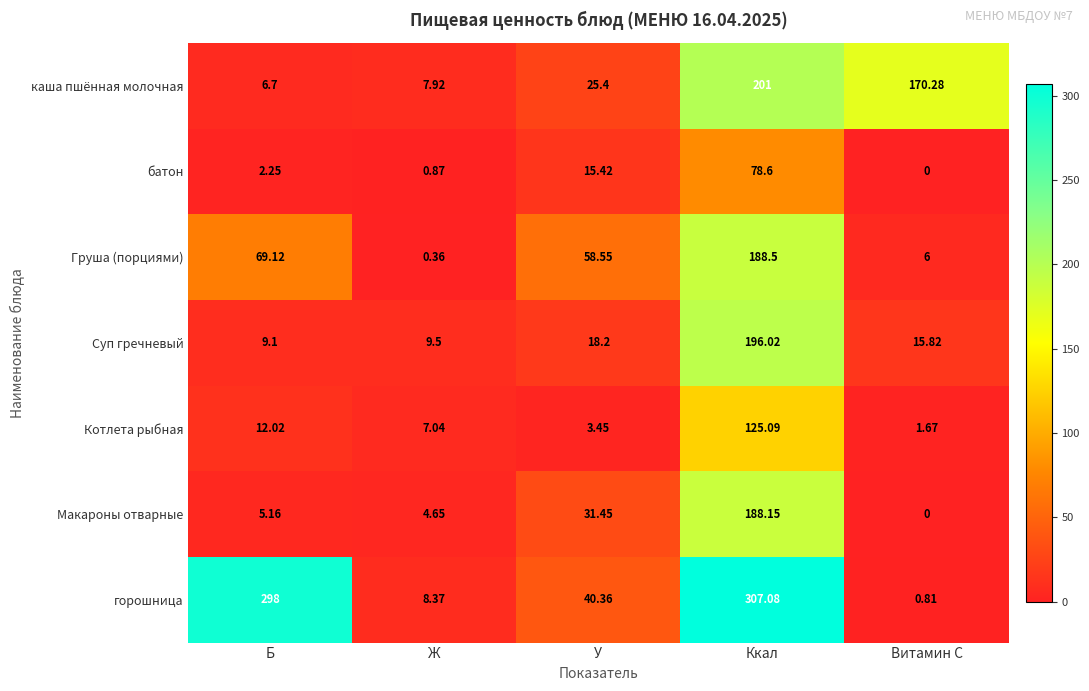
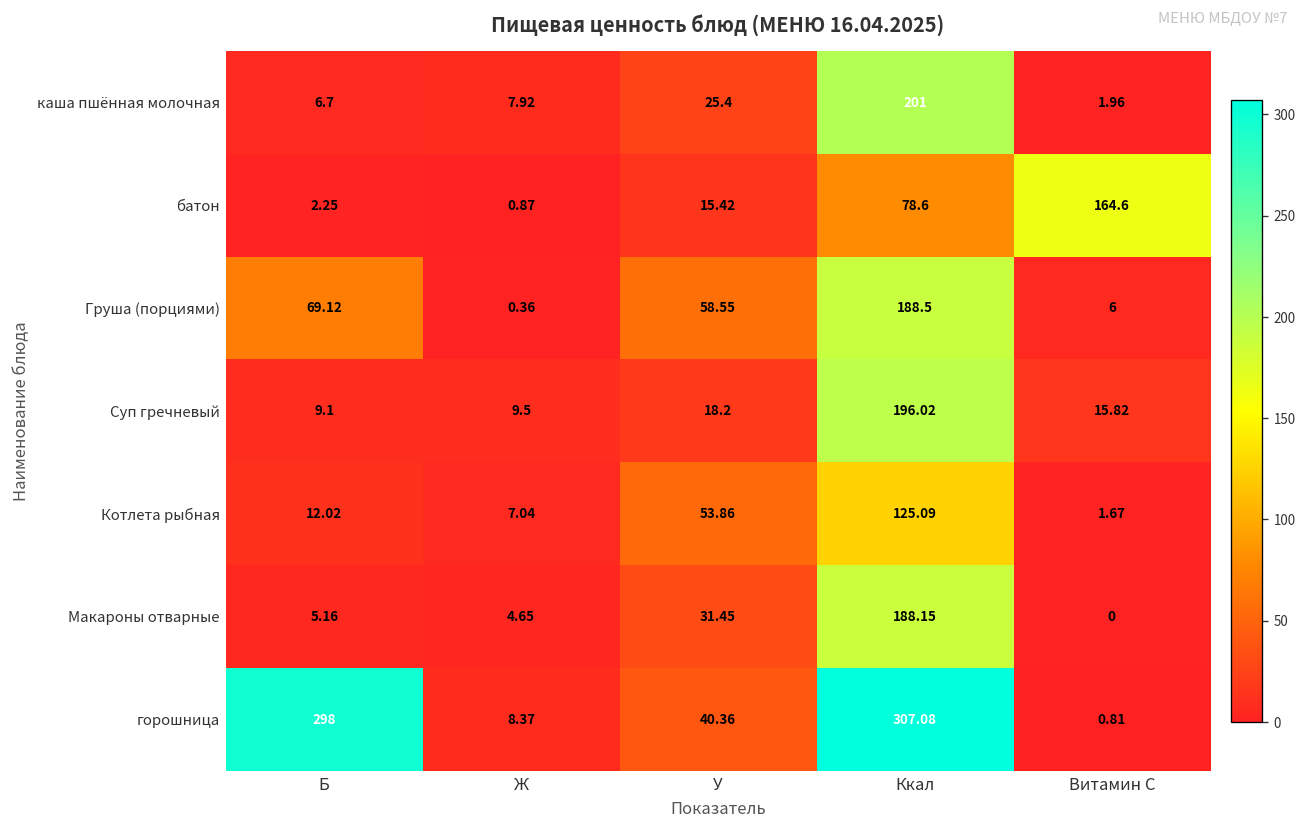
каша пшённая молочная, Витамин С: 170.28 -> 1.96
батон, Витамин С: 0 -> 164.6
Котлета рыбная, У: 3.45 -> 53.86
